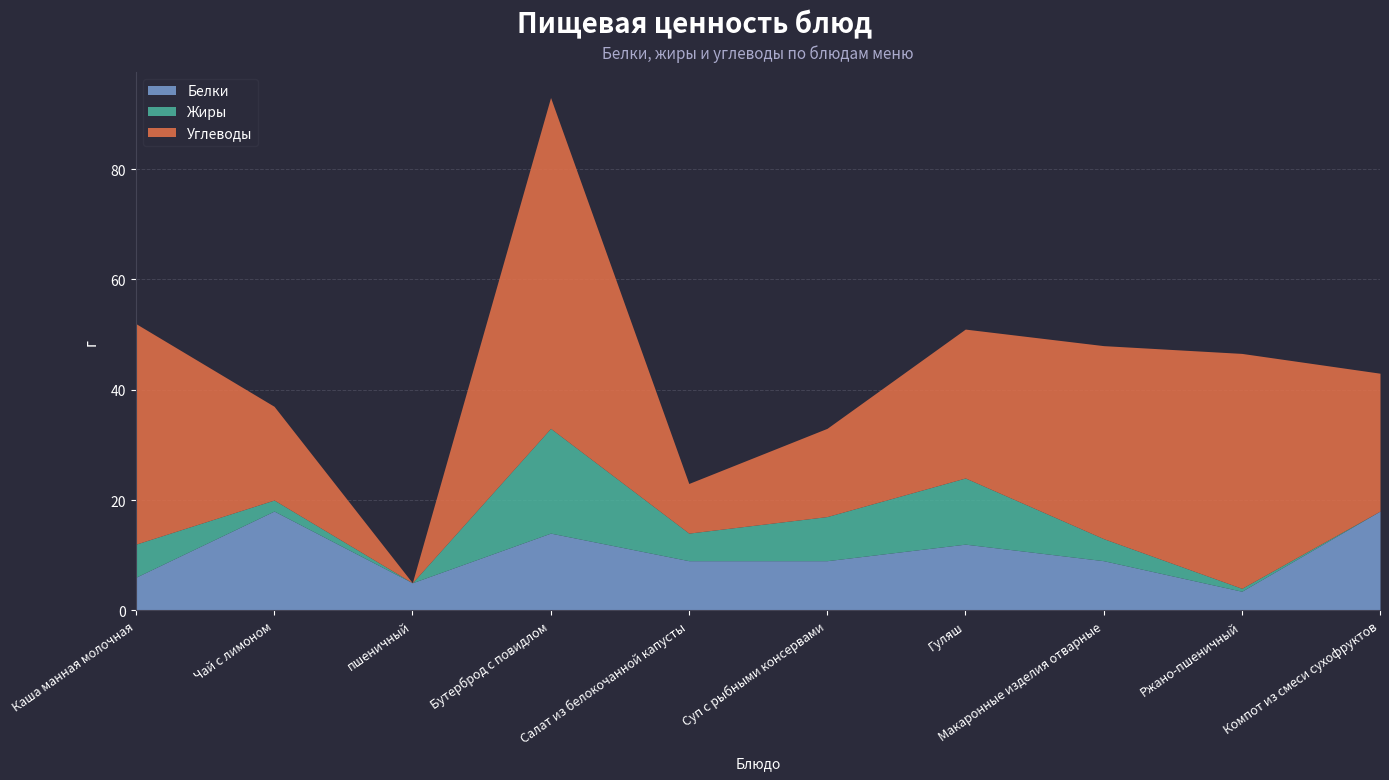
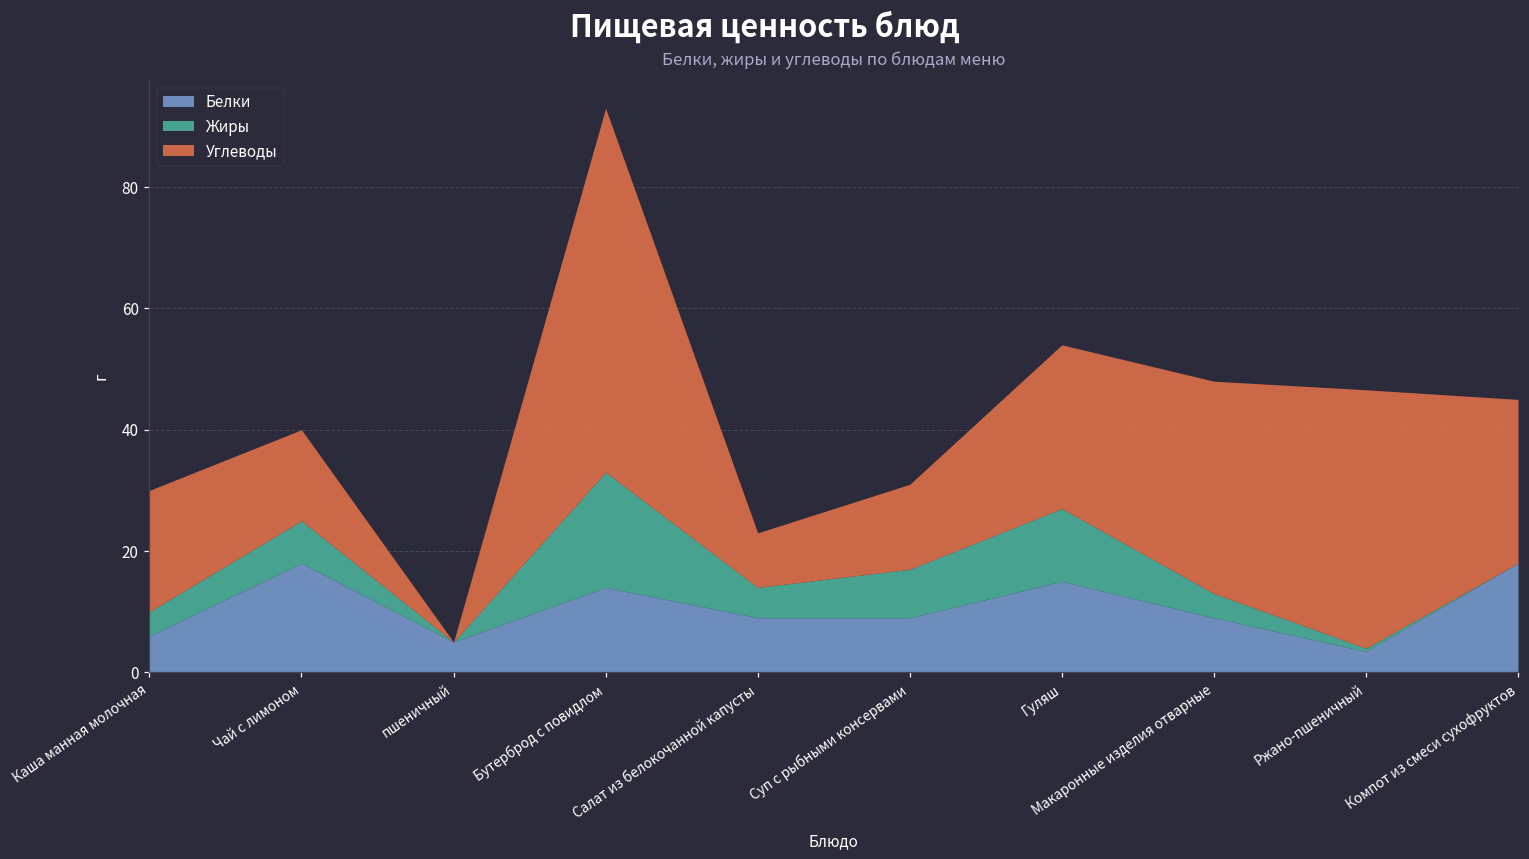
Жиры, Каша манная молочная: 6 -> 4
Углеводы, Каша манная молочная: 40 -> 20
Жиры, Чай с лимоном: 2 -> 7
Углеводы, Чай с лимоном: 17 -> 15
Углеводы, Суп с рыбными консервами: 16 -> 14
Белки, Гуляш: 12 -> 15
Углеводы, Компот из смеси сухофруктов: 25 -> 27
